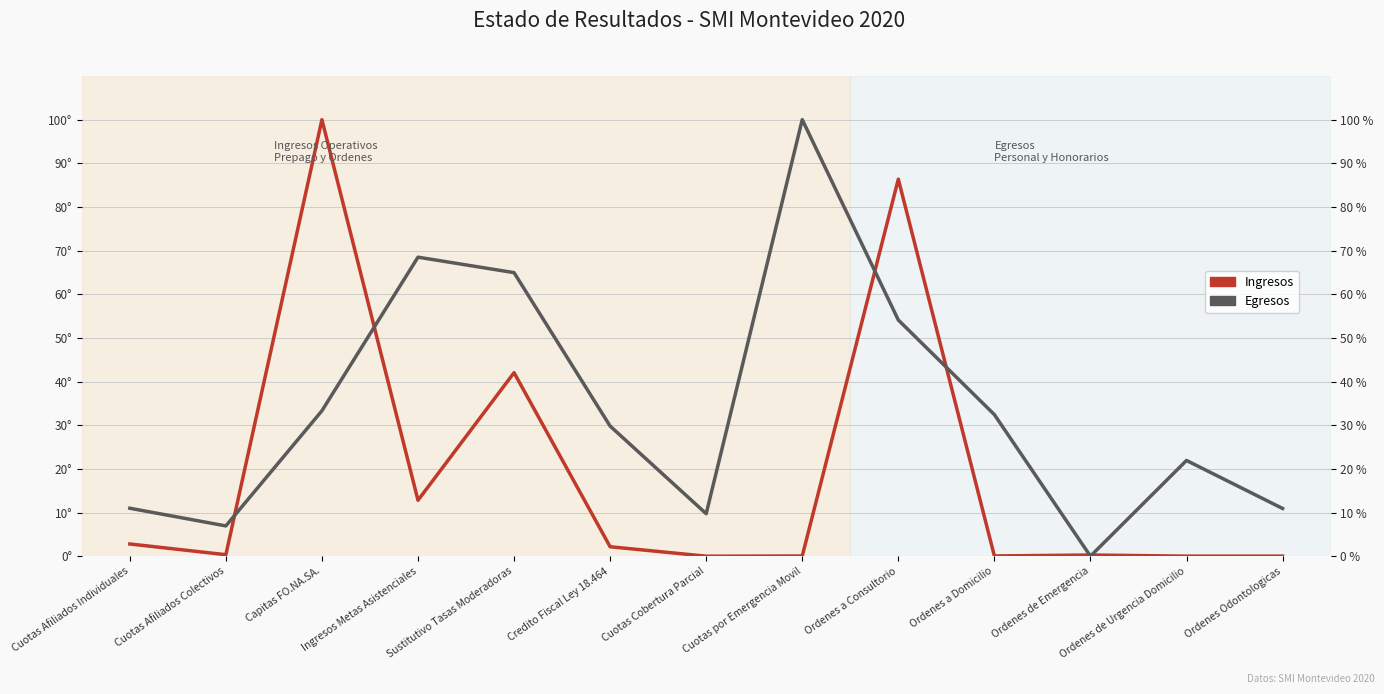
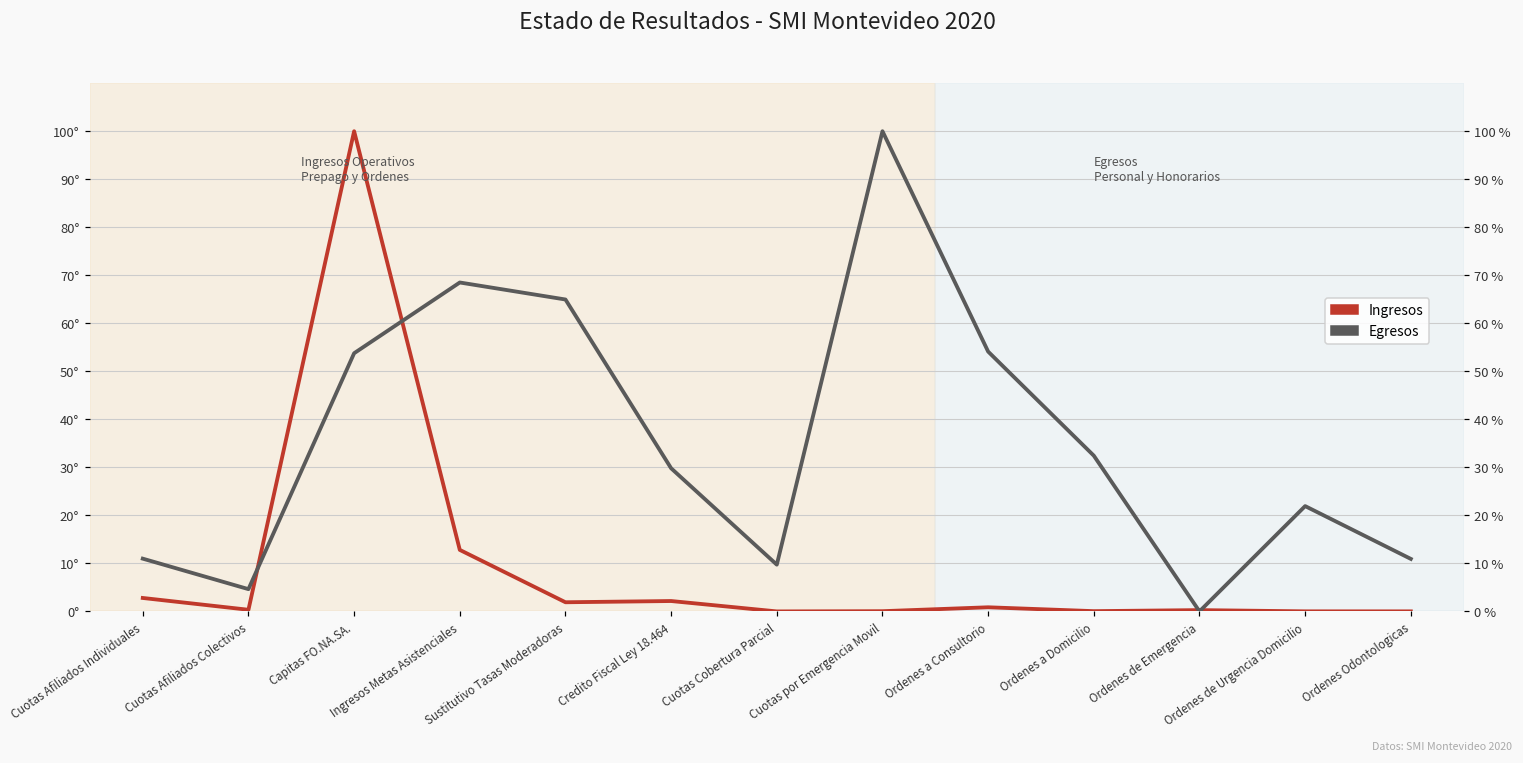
Ingresos, Sustitutivo Tasas Moderadoras: 42° -> 2°
Ingresos, Ordenes a Consultorio: 86° -> 1°
Egresos, Cuotas Afiliados Colectivos: 7 % -> 5 %
Egresos, Capitas FO.NA.SA.: 33 % -> 54 %
